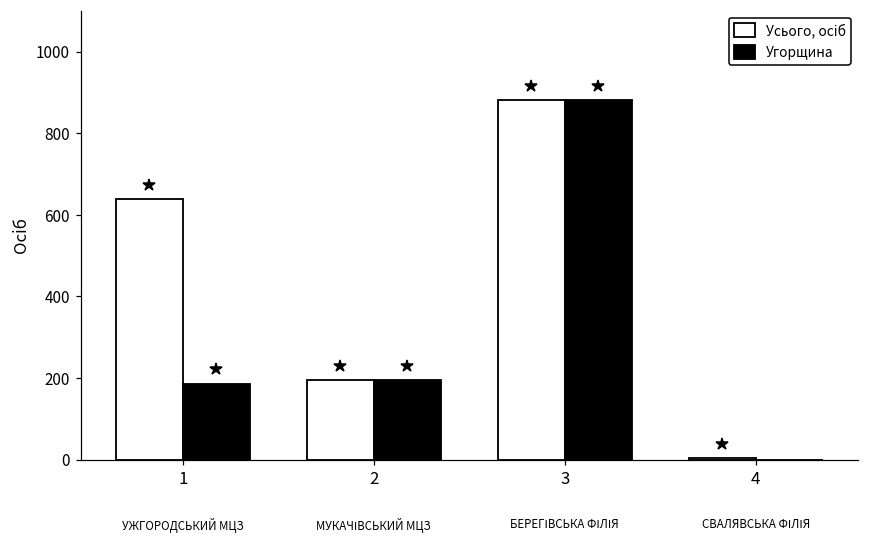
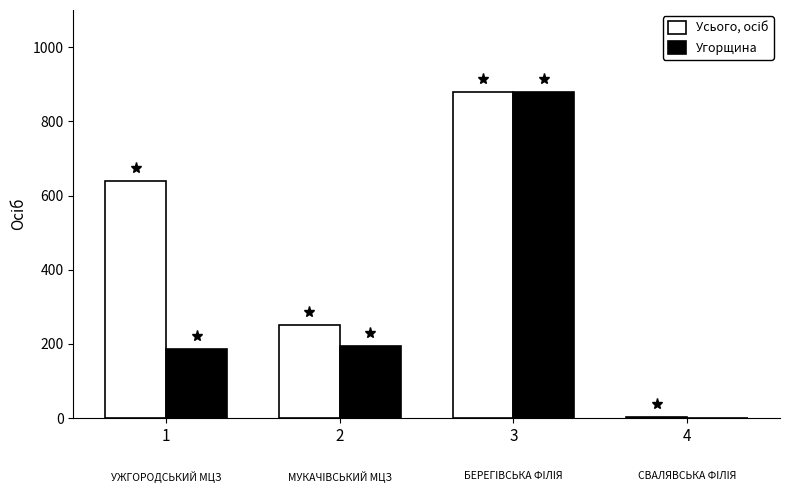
Усього, осіб, 2: 200 -> 250
